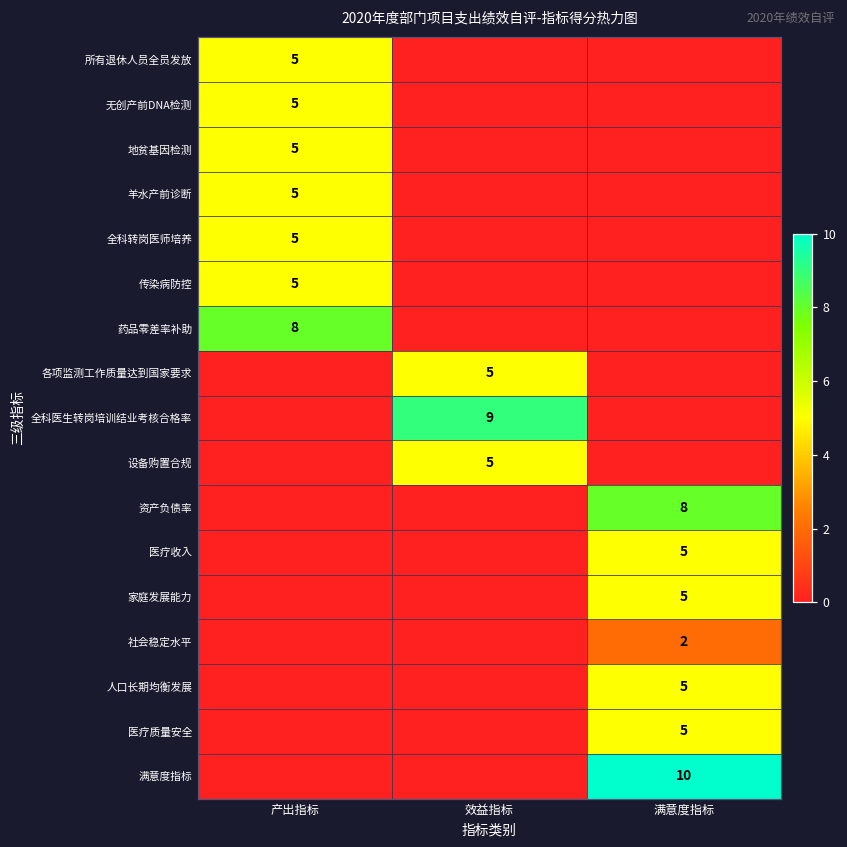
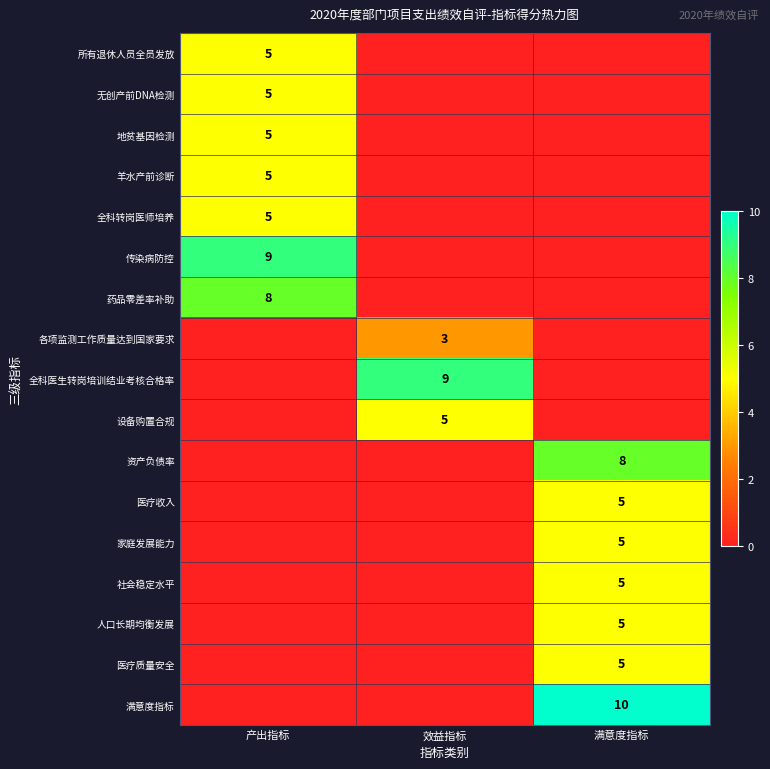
传染病防控, 产出指标: 5 -> 9
各项监测工作质量达到国家要求, 效益指标: 5 -> 3
社会稳定水平, 满意度指标: 2 -> 5
